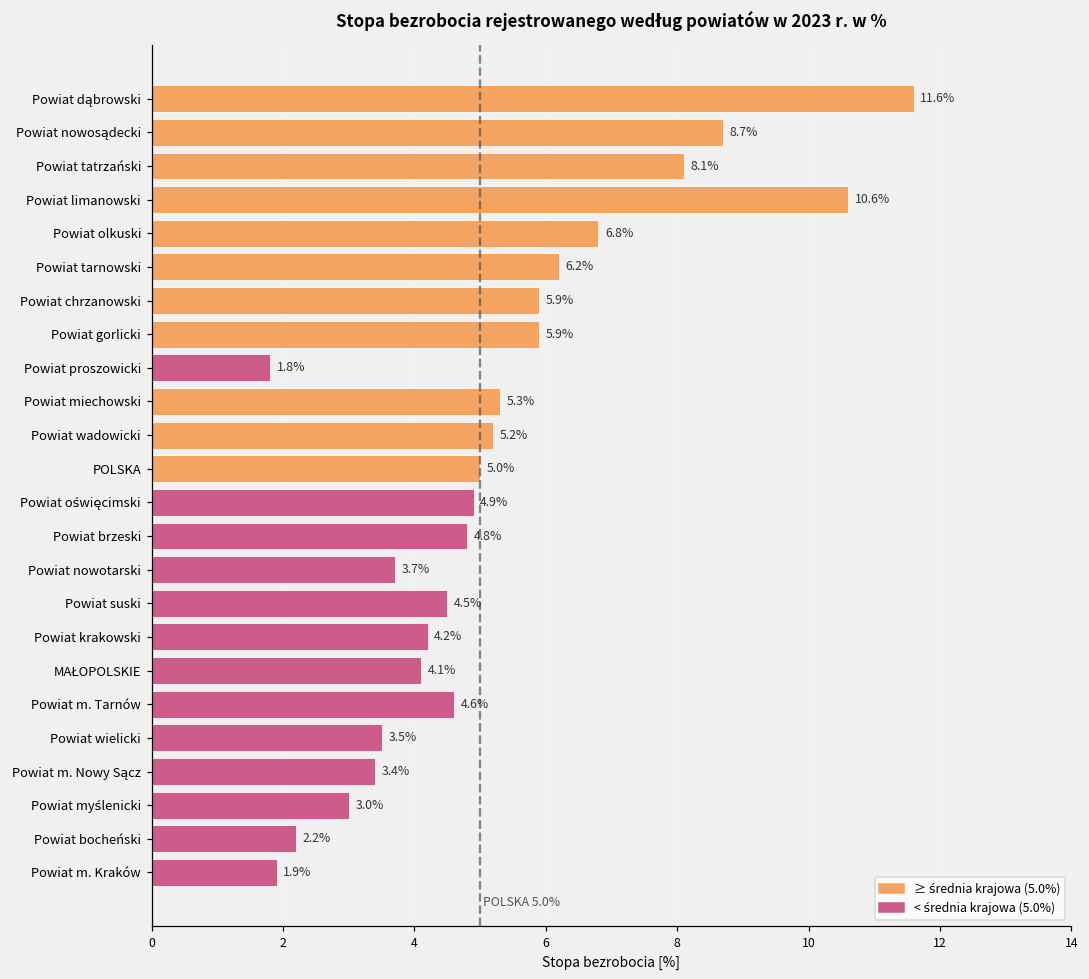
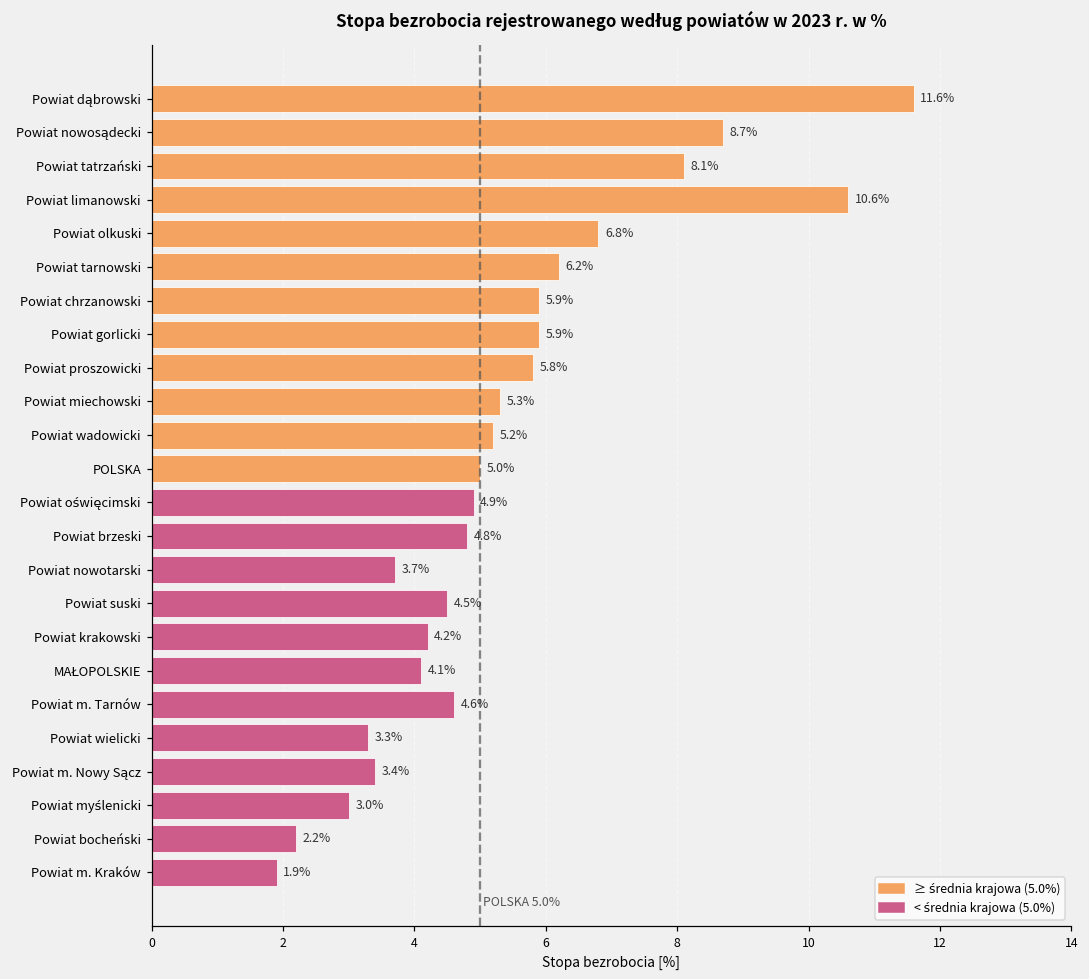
Powiat proszowicki: 1.8% -> 5.8%
Powiat wielicki: 3.5% -> 3.3%
